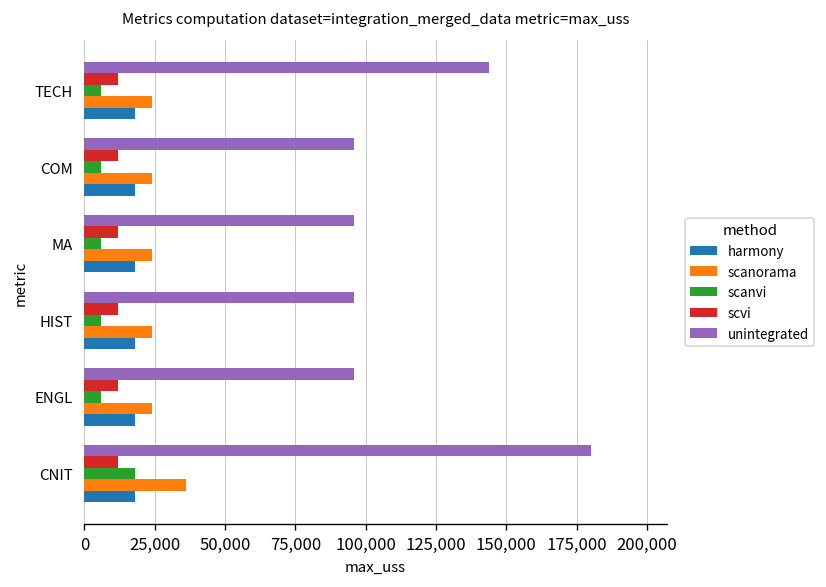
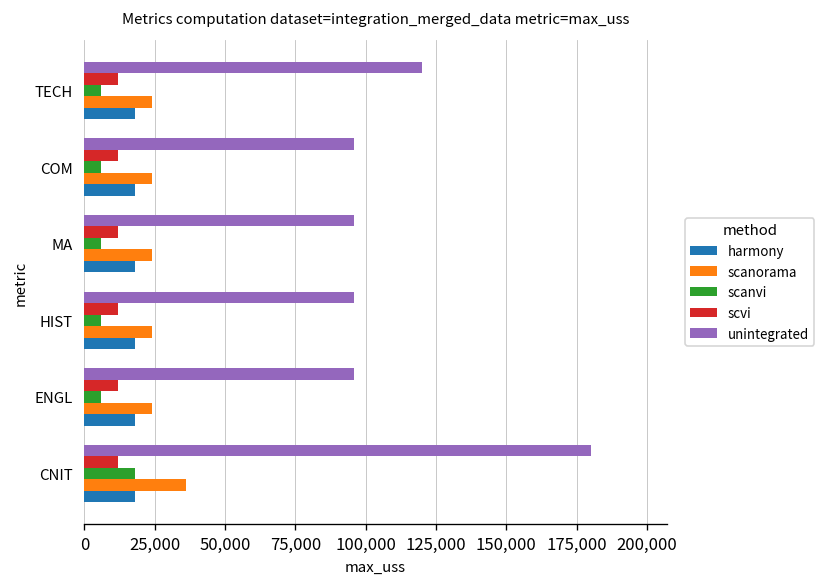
unintegrated, TECH: 144,000 -> 120,000
